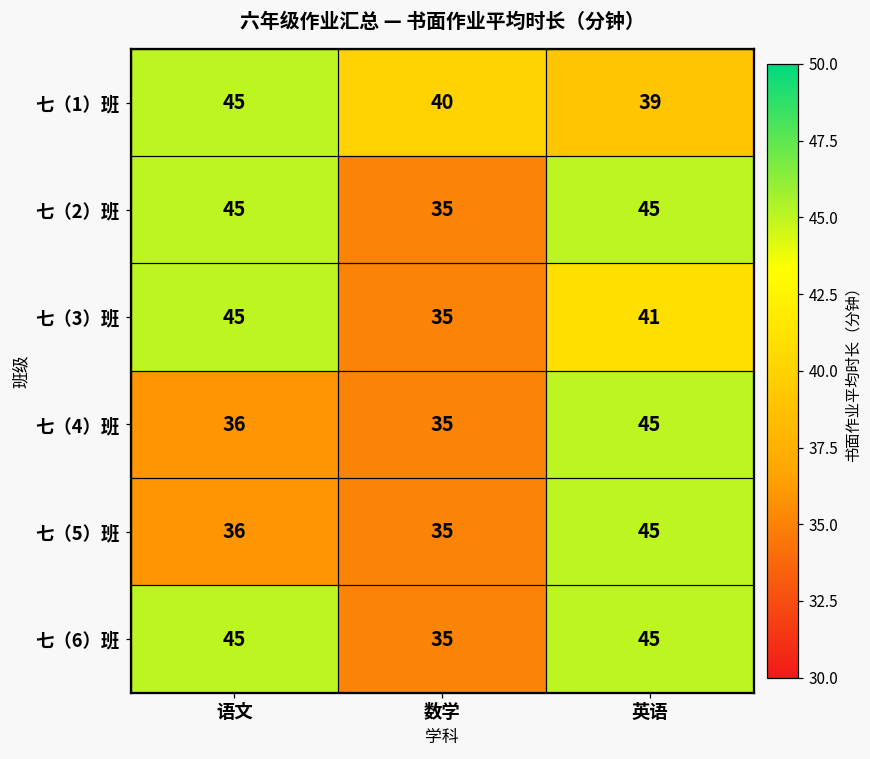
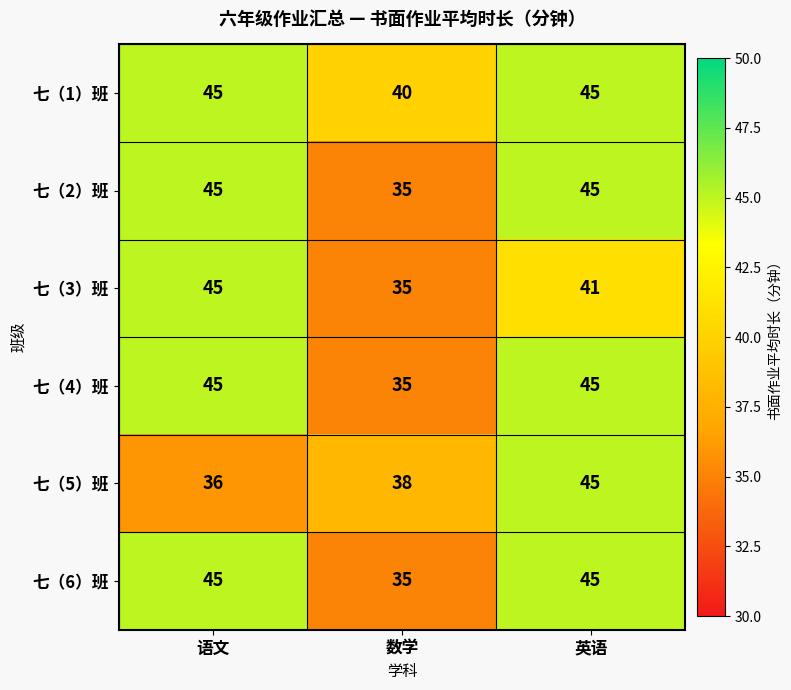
七（1）班, 英语: 39 -> 45
七（4）班, 语文: 36 -> 45
七（5）班, 数学: 35 -> 38
